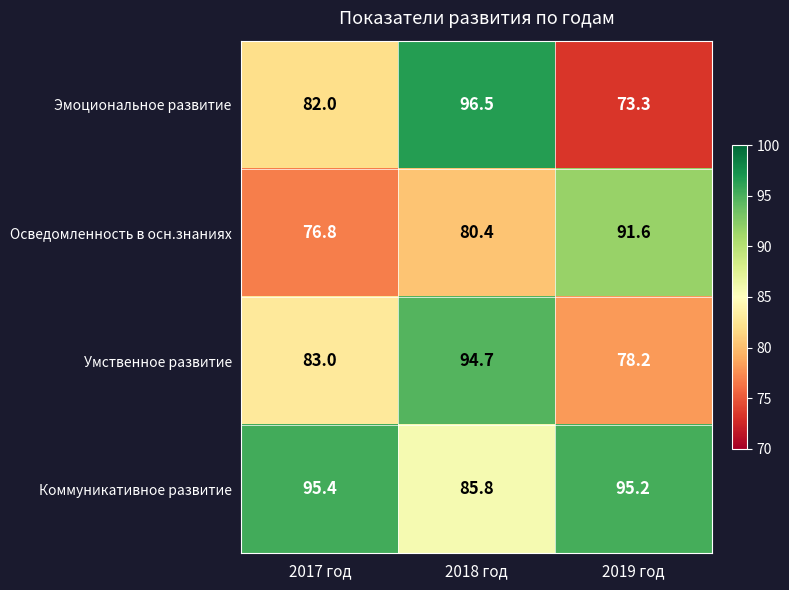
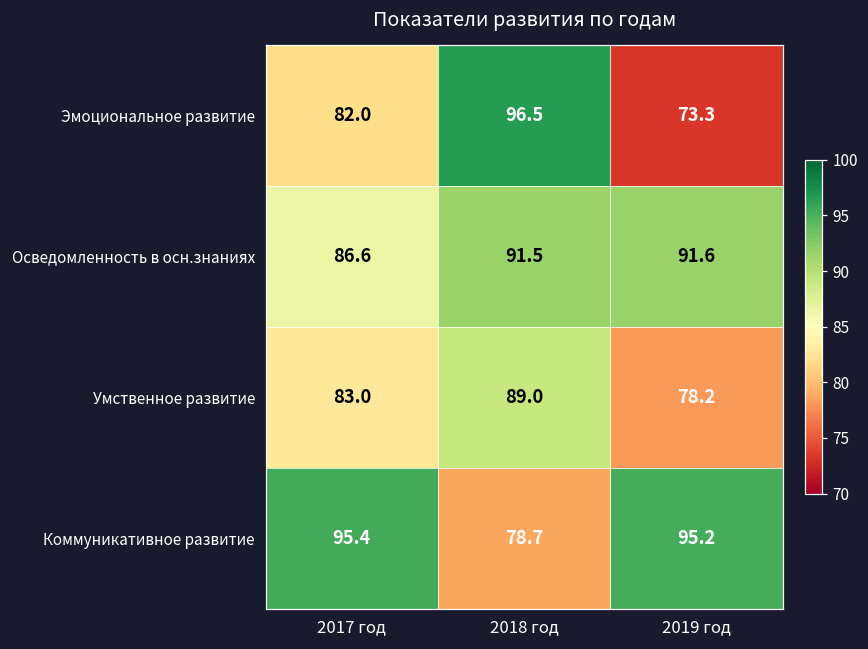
Осведомленность в осн.знаниях, 2017 год: 76.8 -> 86.6
Осведомленность в осн.знаниях, 2018 год: 80.4 -> 91.5
Умственное развитие, 2018 год: 94.7 -> 89.0
Коммуникативное развитие, 2018 год: 85.8 -> 78.7
